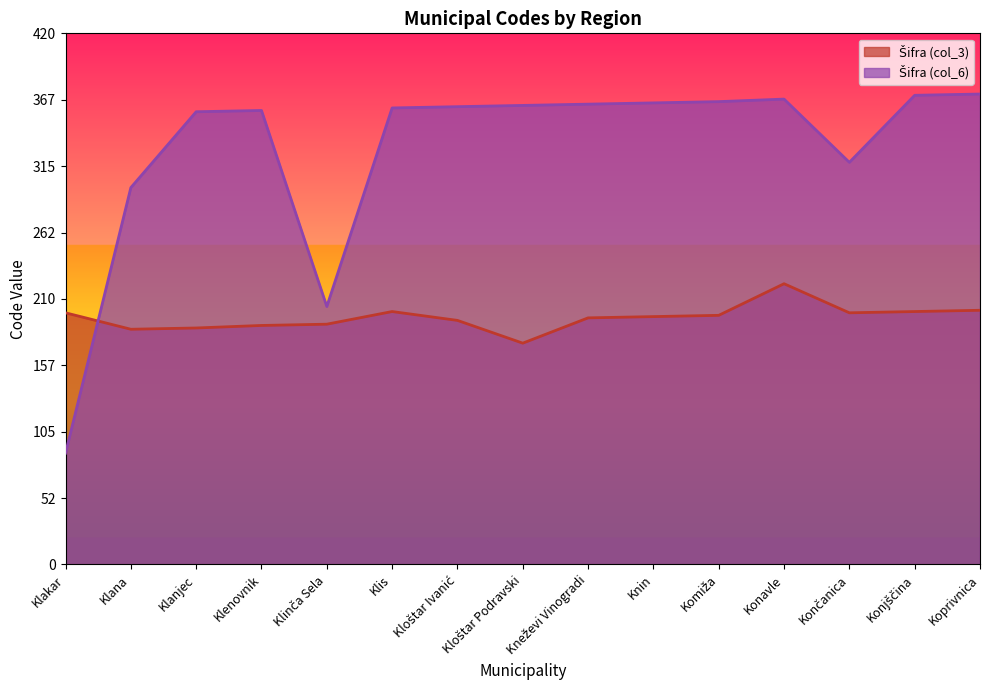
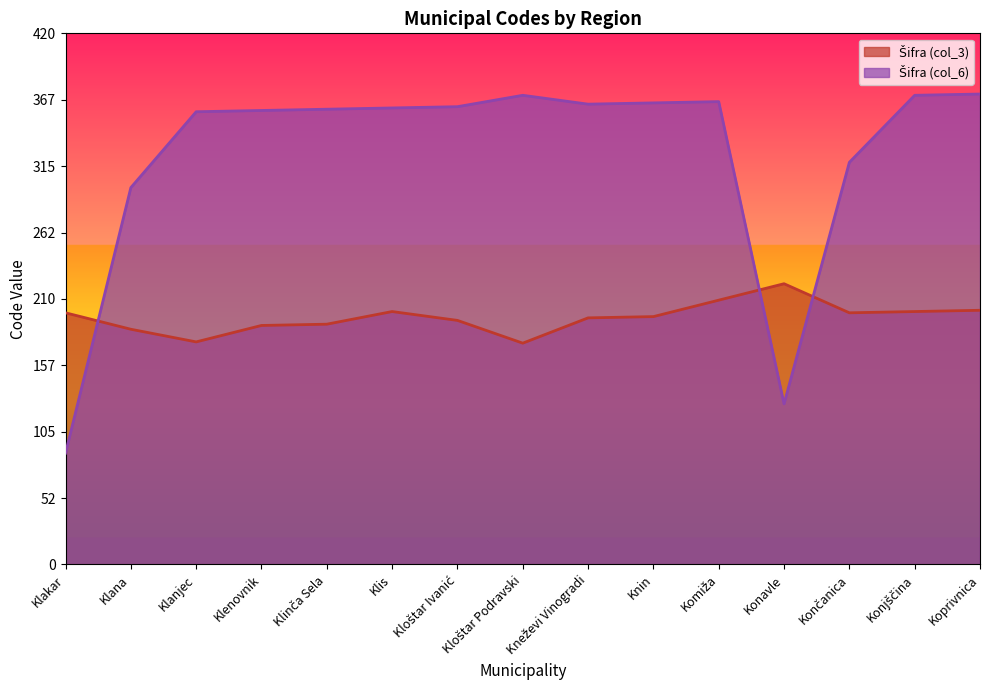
Šifra (col_3), Klanjec: 187 -> 176
Šifra (col_6), Klinča Sela: 204 -> 360
Šifra (col_6), Kloštar Podravski: 363 -> 371
Šifra (col_3), Komiža: 197 -> 209
Šifra (col_6), Konavle: 368 -> 127
